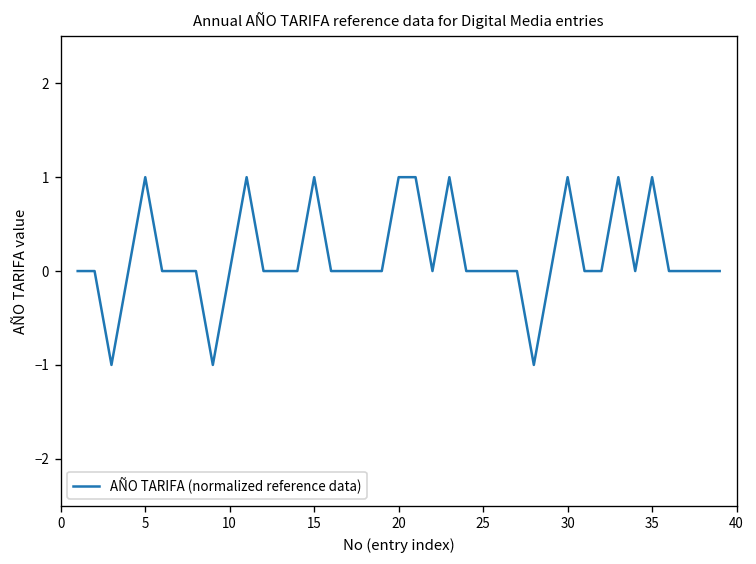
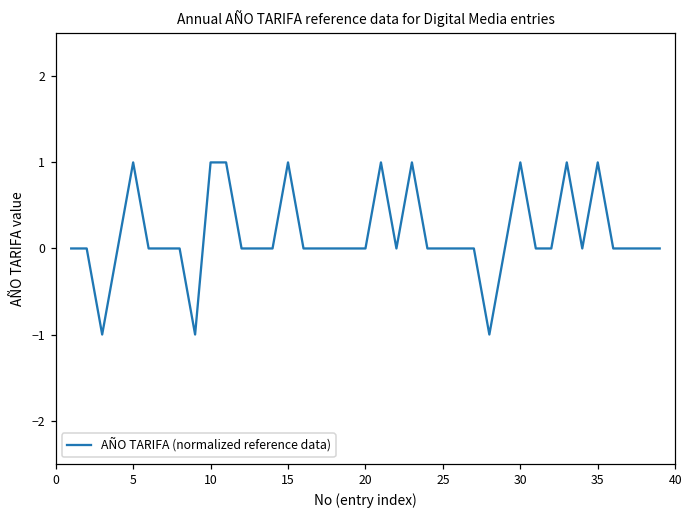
10: 0.0 -> 1.0
20: 1.0 -> 0.0
